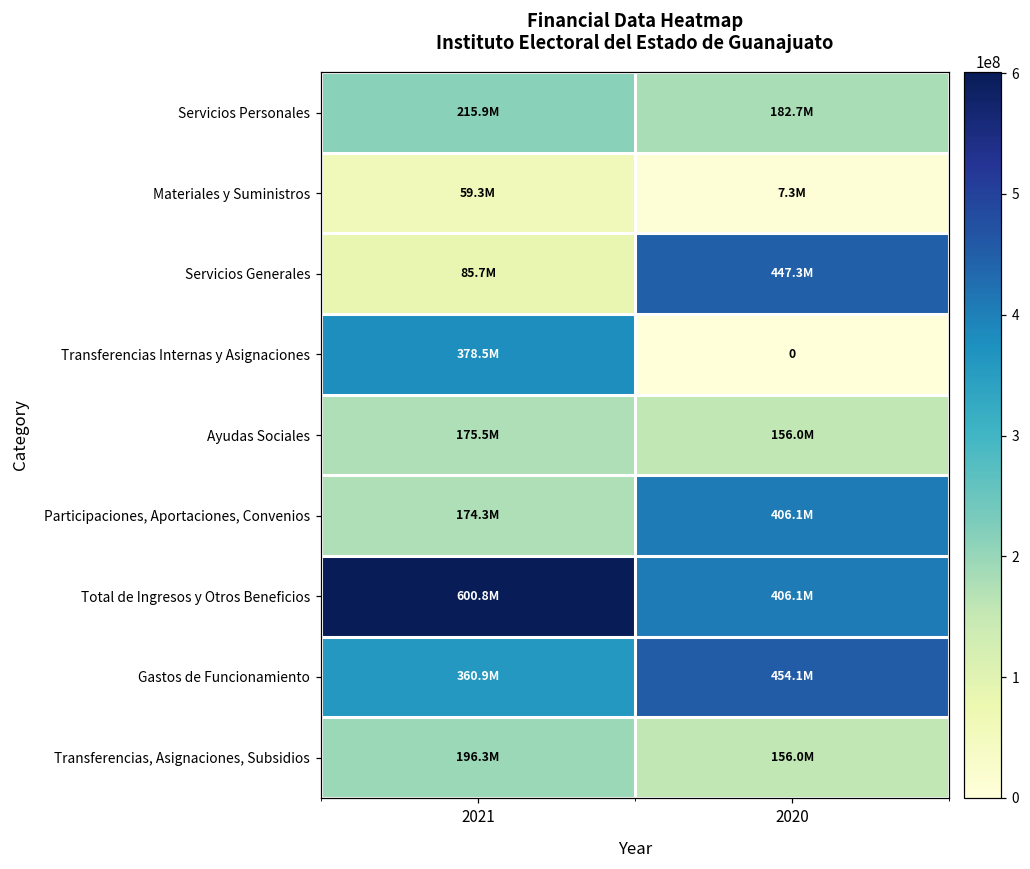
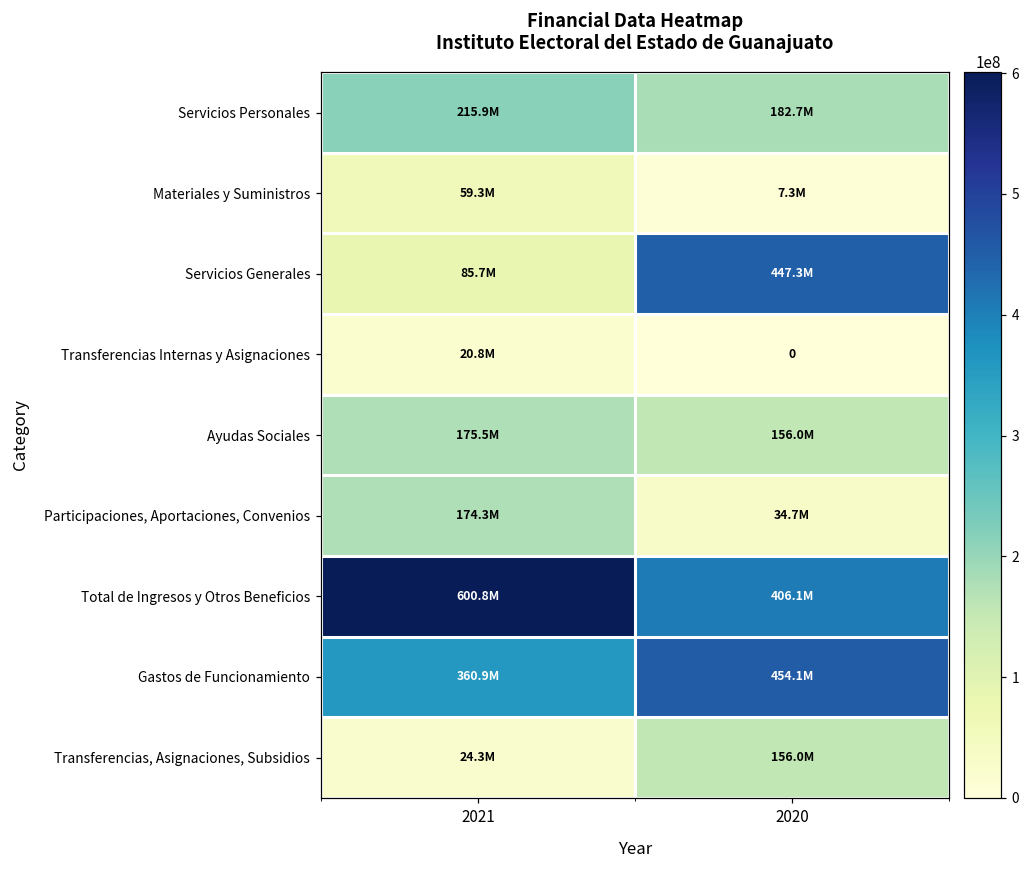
Transferencias Internas y Asignaciones, 2021: 378.5M -> 20.8M
Participaciones, Aportaciones, Convenios, 2020: 406.1M -> 34.7M
Transferencias, Asignaciones, Subsidios, 2021: 196.3M -> 24.3M
